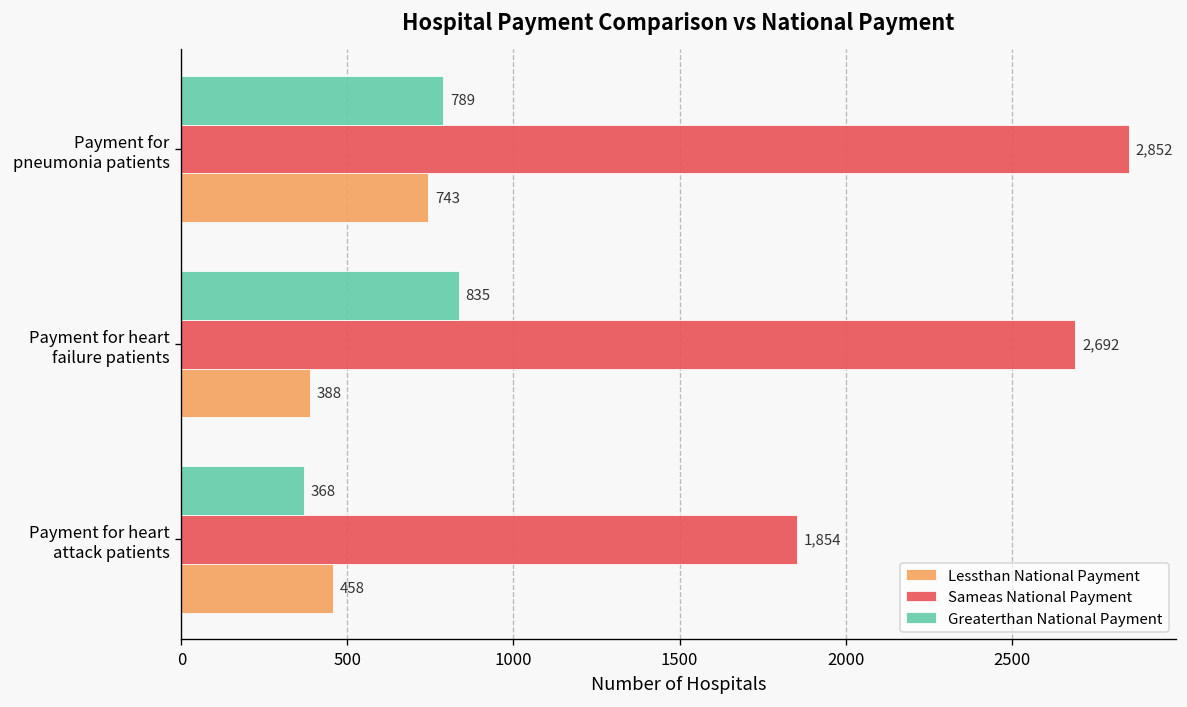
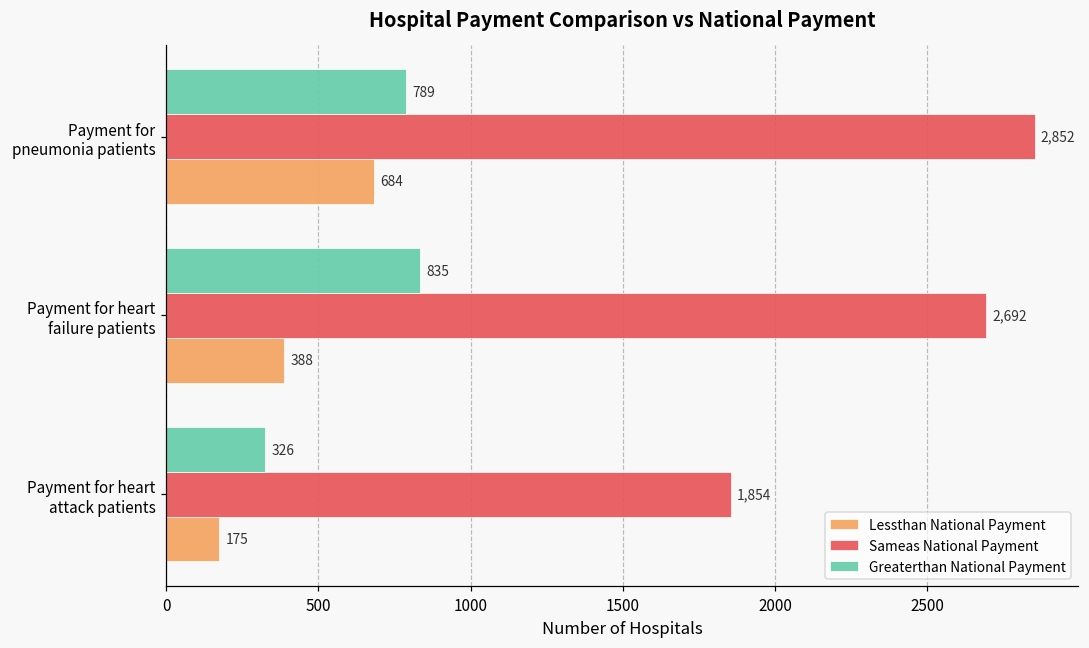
Lessthan National Payment, Payment for pneumonia patients: 743 -> 684
Greaterthan National Payment, Payment for heart attack patients: 368 -> 326
Lessthan National Payment, Payment for heart attack patients: 458 -> 175
